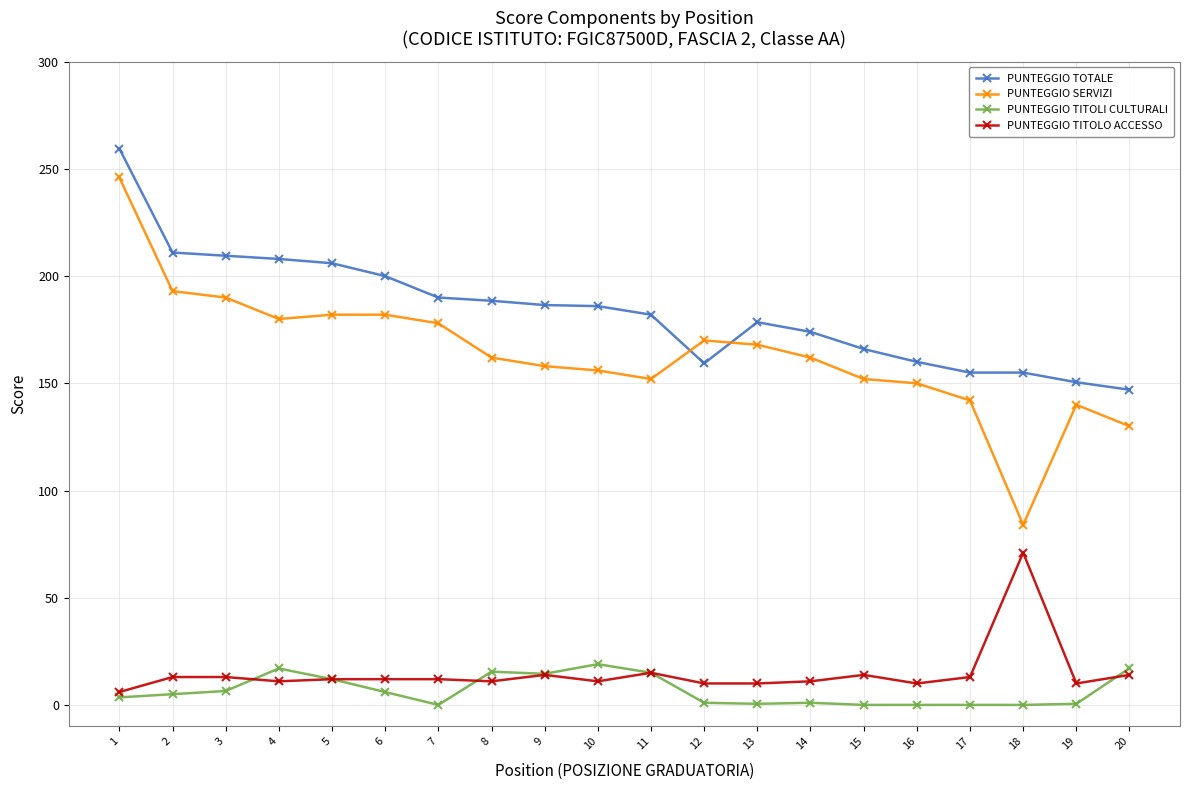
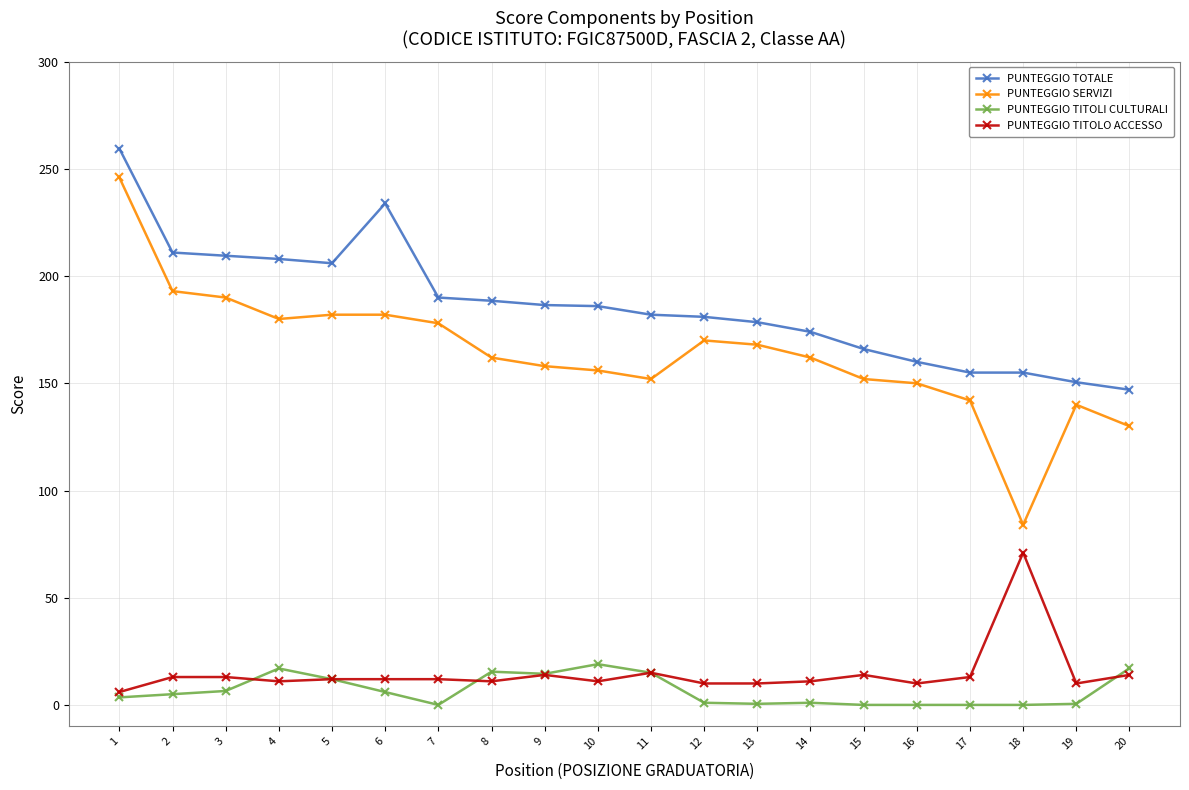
PUNTEGGIO TOTALE, 6: 200 -> 234
PUNTEGGIO TOTALE, 12: 159 -> 181
